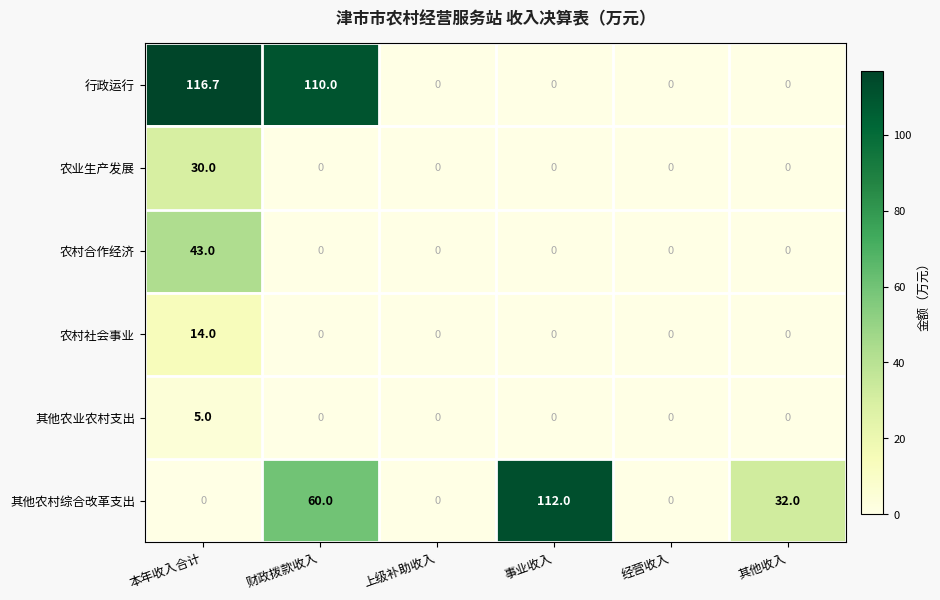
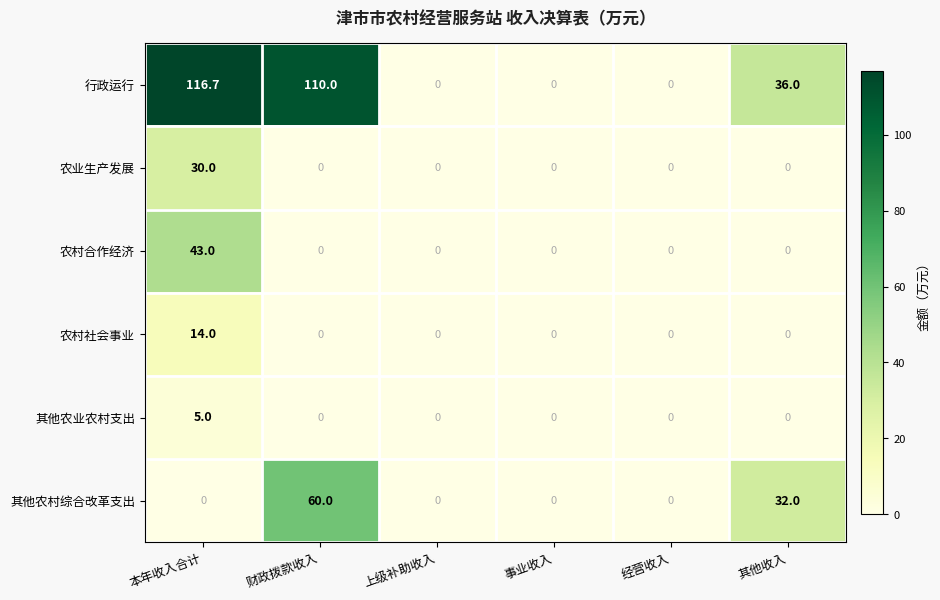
行政运行, 其他收入: 0 -> 36.0
其他农村综合改革支出, 事业收入: 112.0 -> 0
